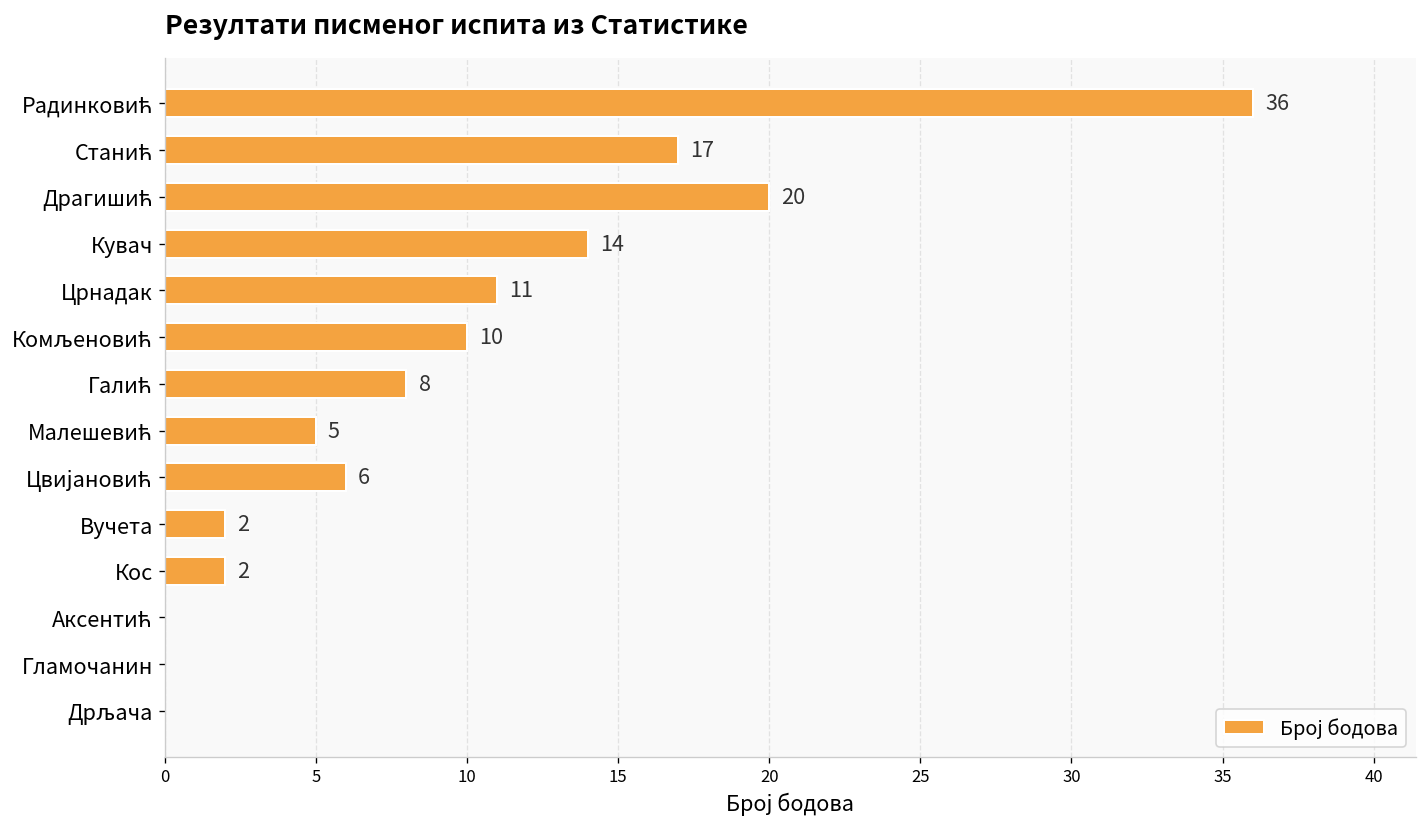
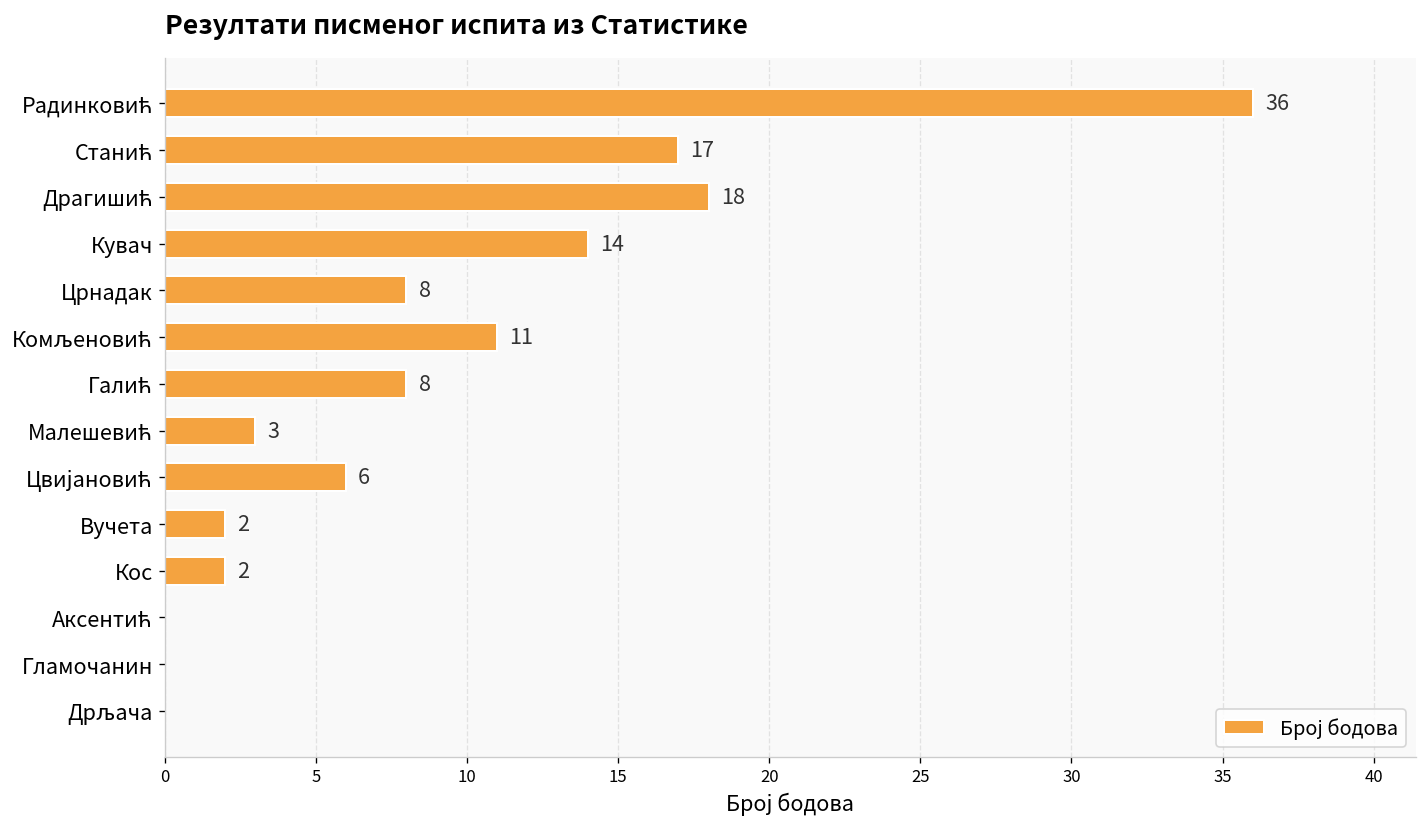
Драгишић: 20 -> 18
Црнадак: 11 -> 8
Комљеновић: 10 -> 11
Малешевић: 5 -> 3
